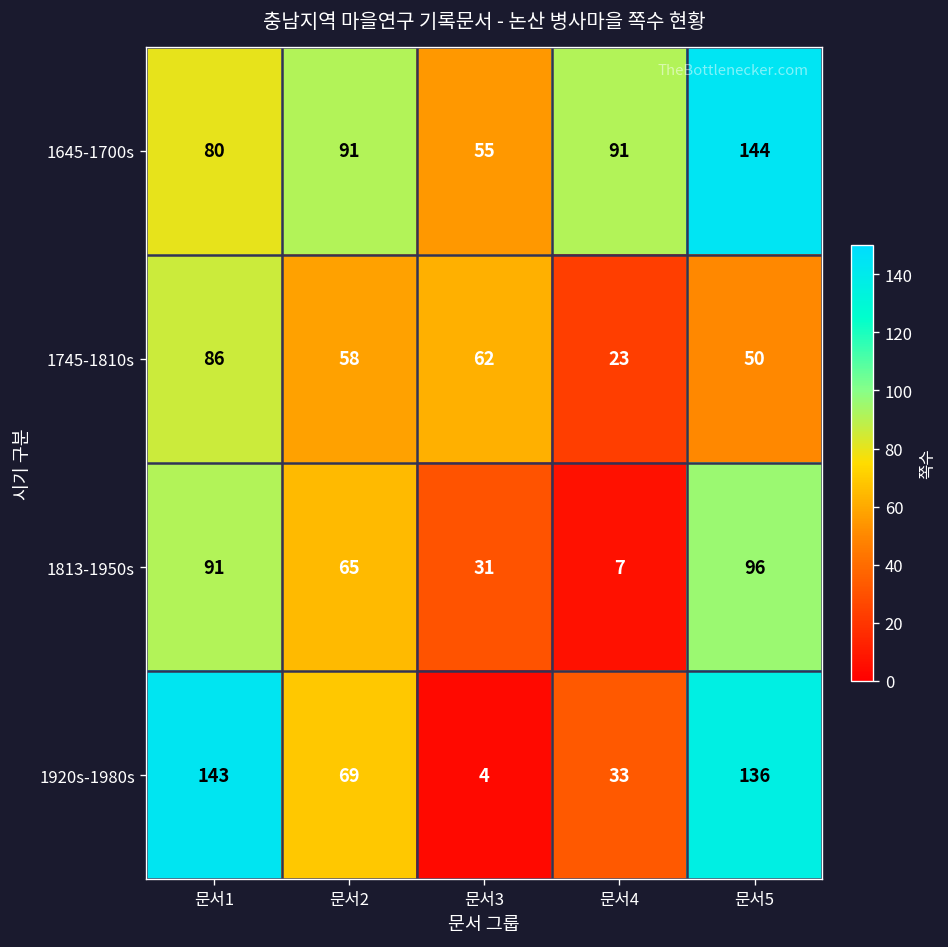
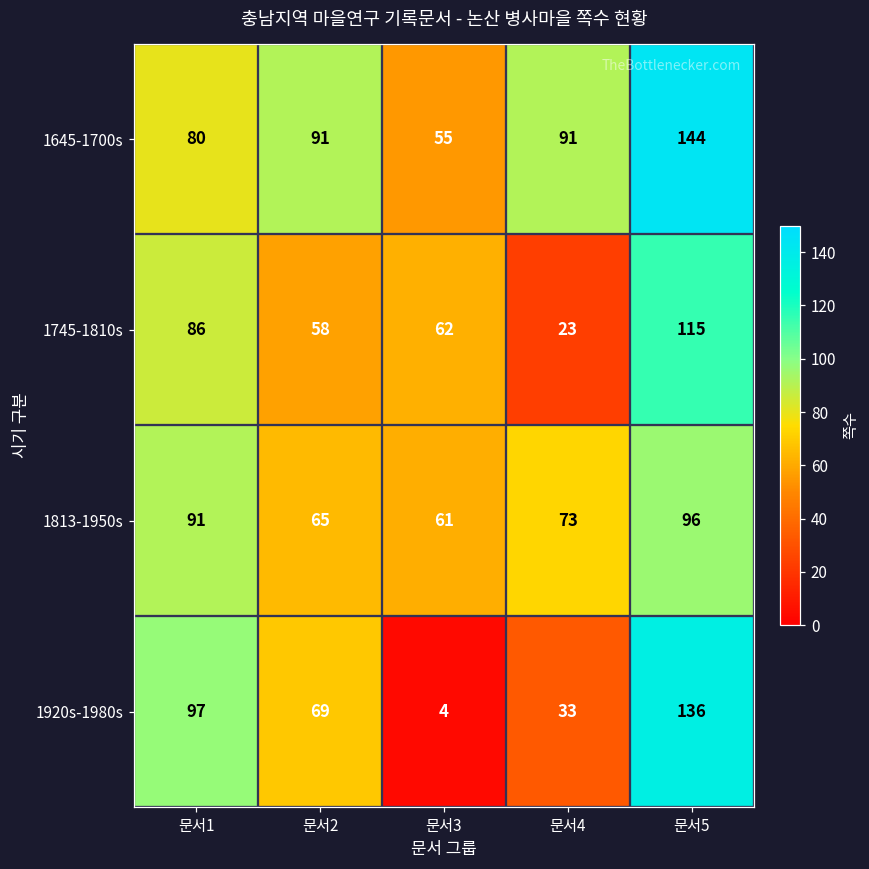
1745-1810s, 문서5: 50 -> 115
1813-1950s, 문서3: 31 -> 61
1813-1950s, 문서4: 7 -> 73
1920s-1980s, 문서1: 143 -> 97
